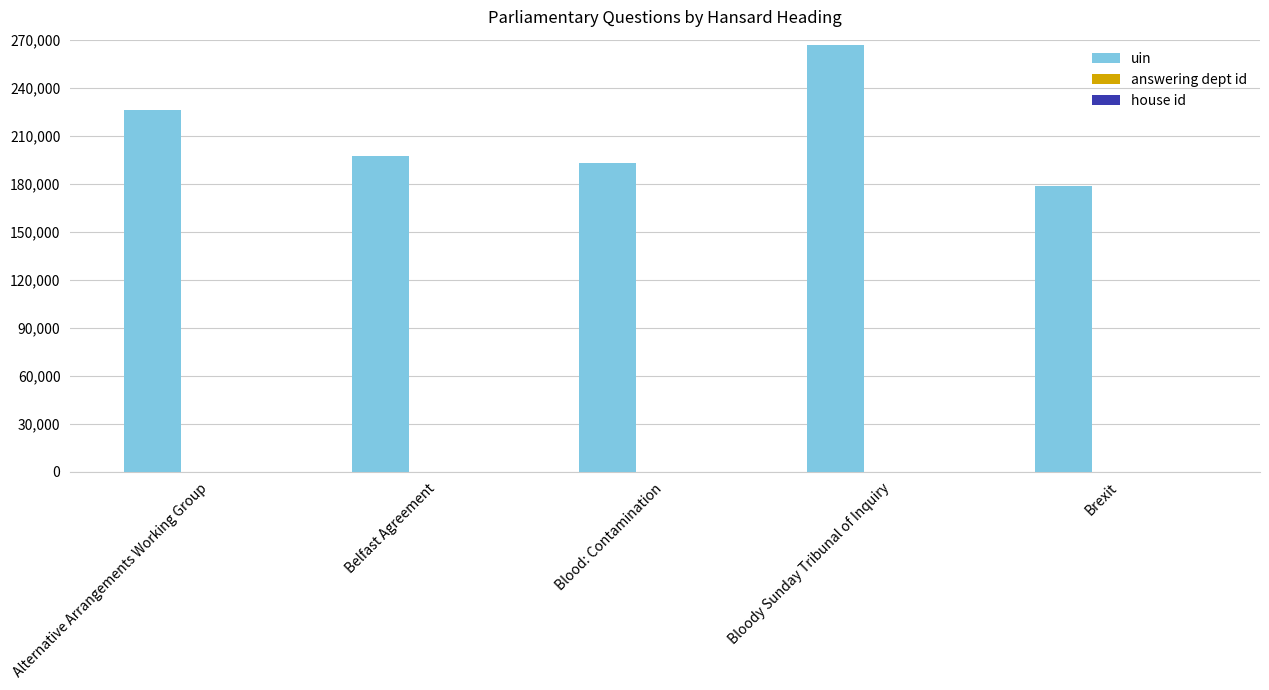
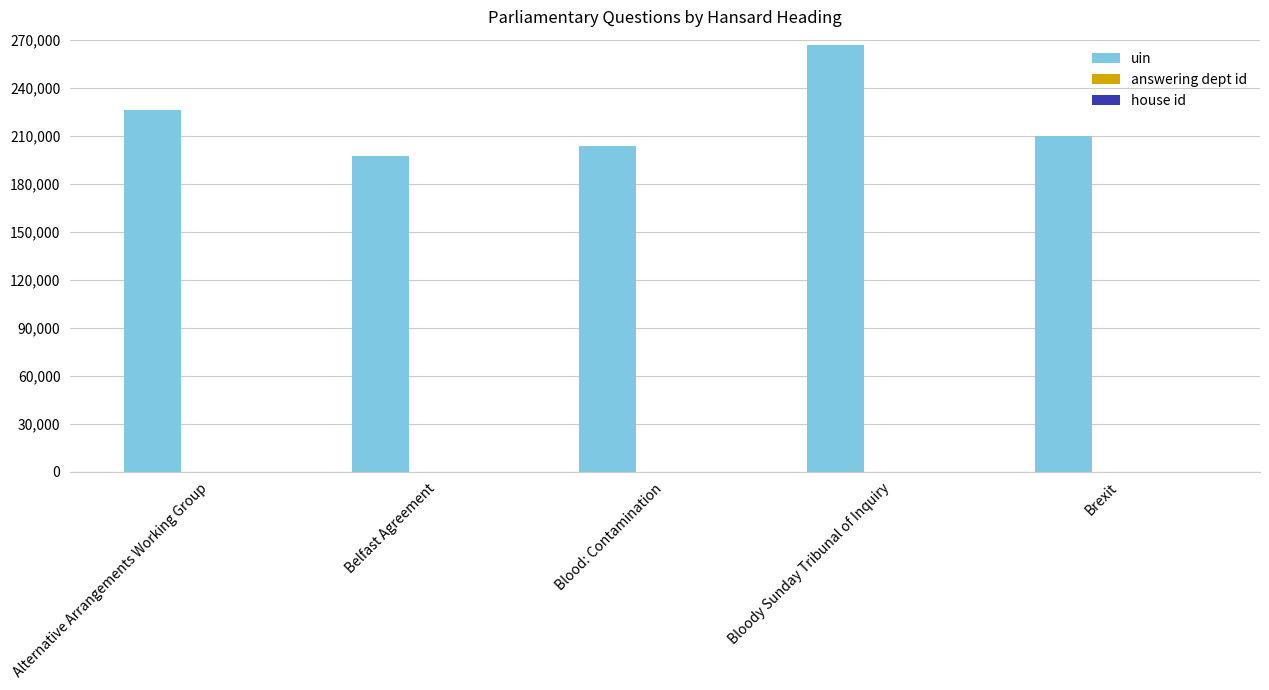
uin, Blood: Contamination: 193,000 -> 203,000
uin, Brexit: 179,000 -> 210,000
